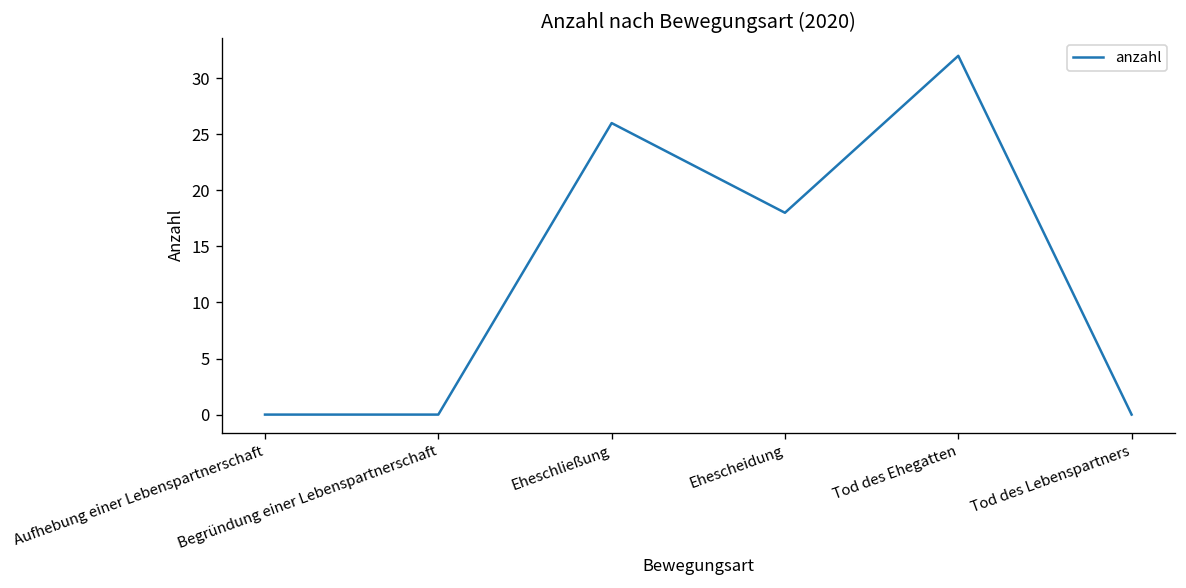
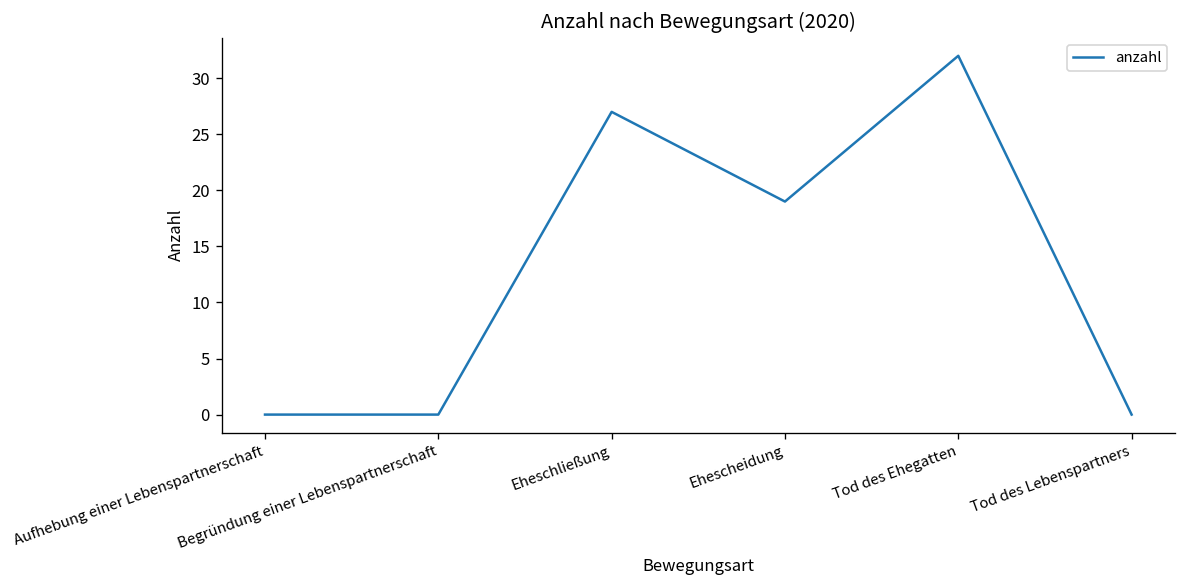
Eheschließung: 26 -> 27
Ehescheidung: 18 -> 19
